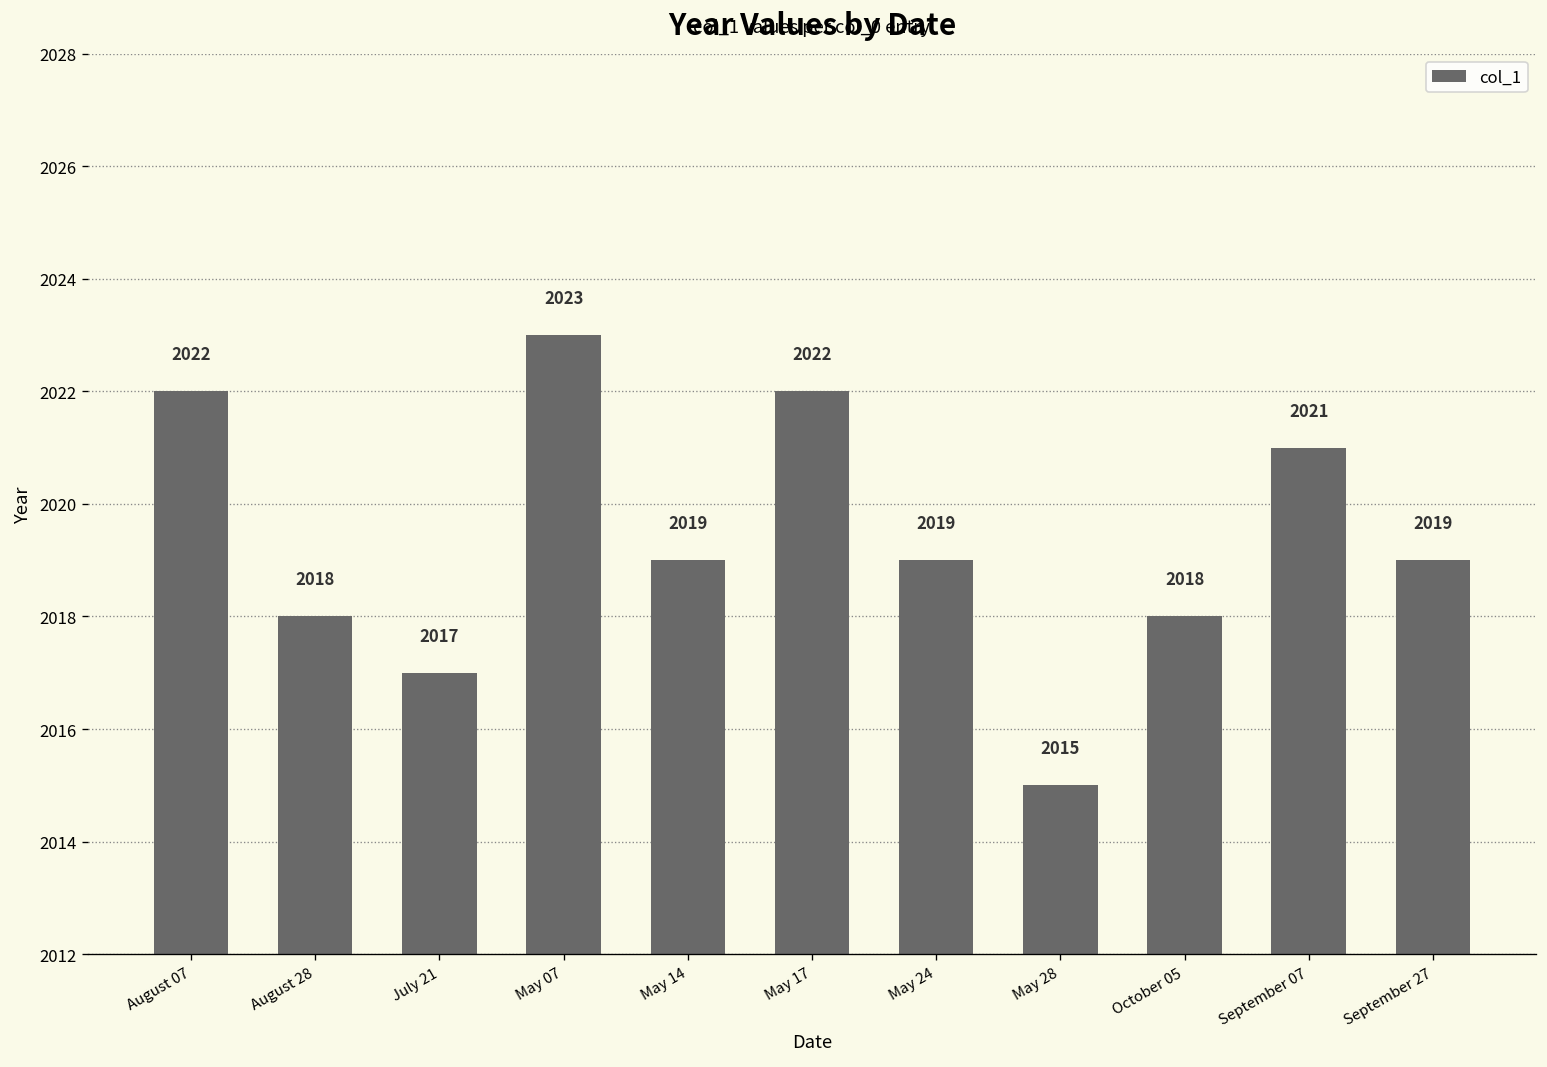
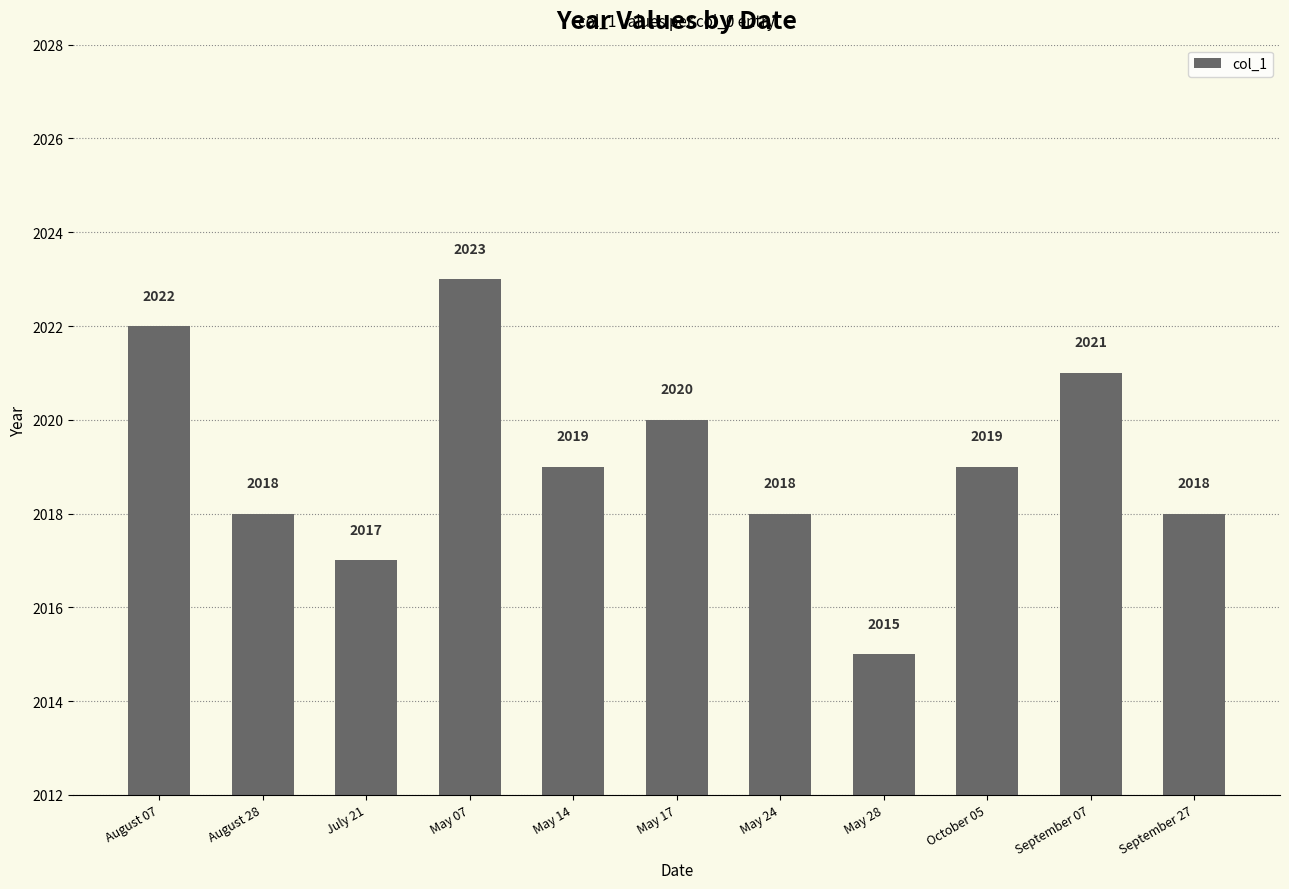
May 17: 2022 -> 2020
May 24: 2019 -> 2018
October 05: 2018 -> 2019
September 27: 2019 -> 2018
